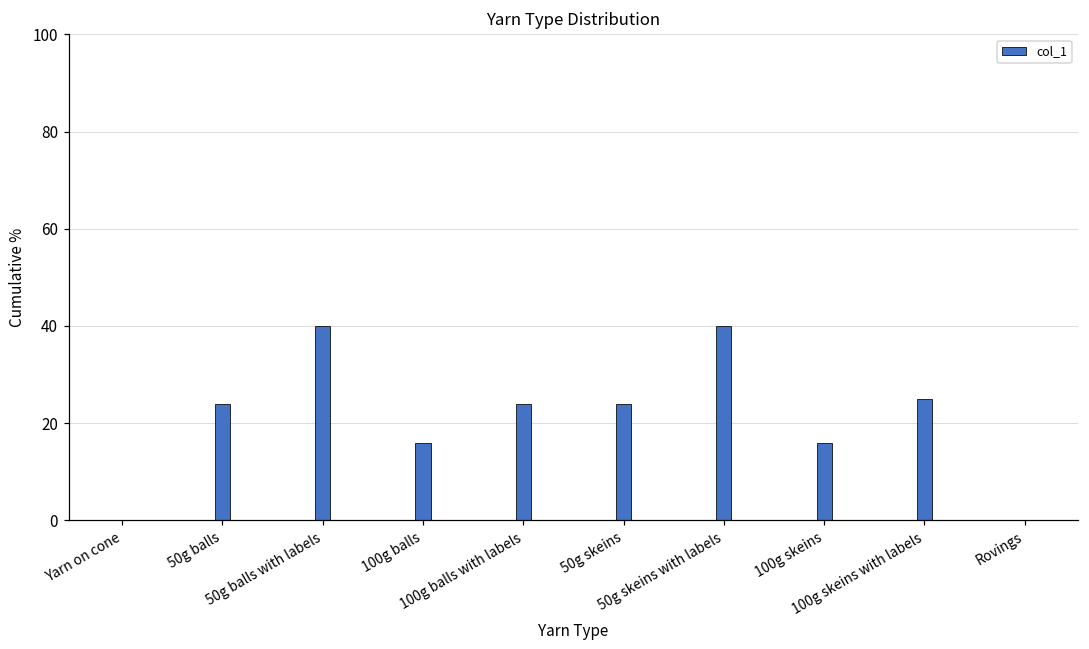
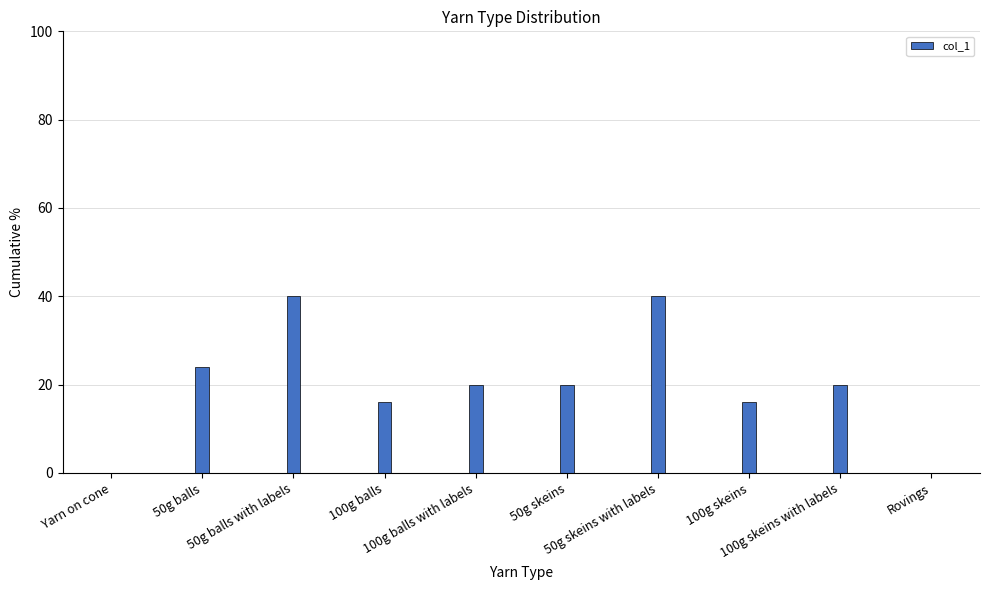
100g balls with labels: 24 -> 20
50g skeins: 24 -> 20
100g skeins with labels: 25 -> 20
